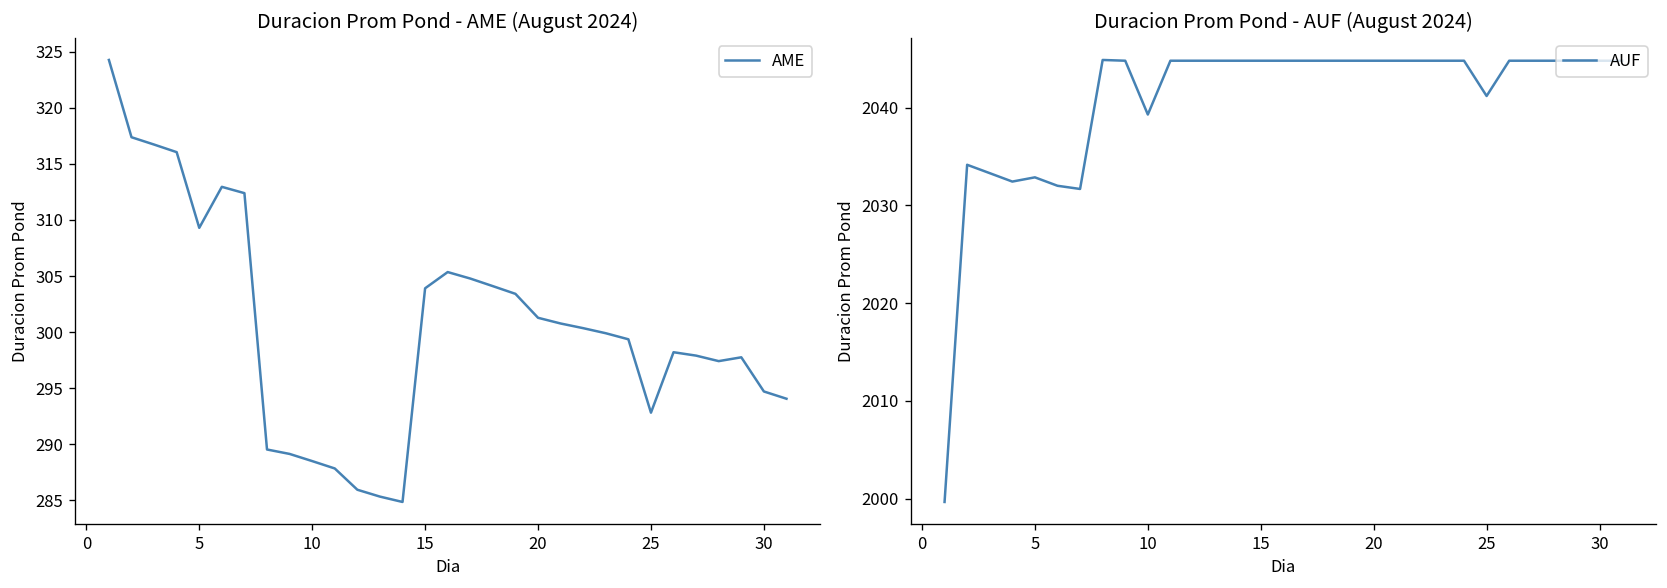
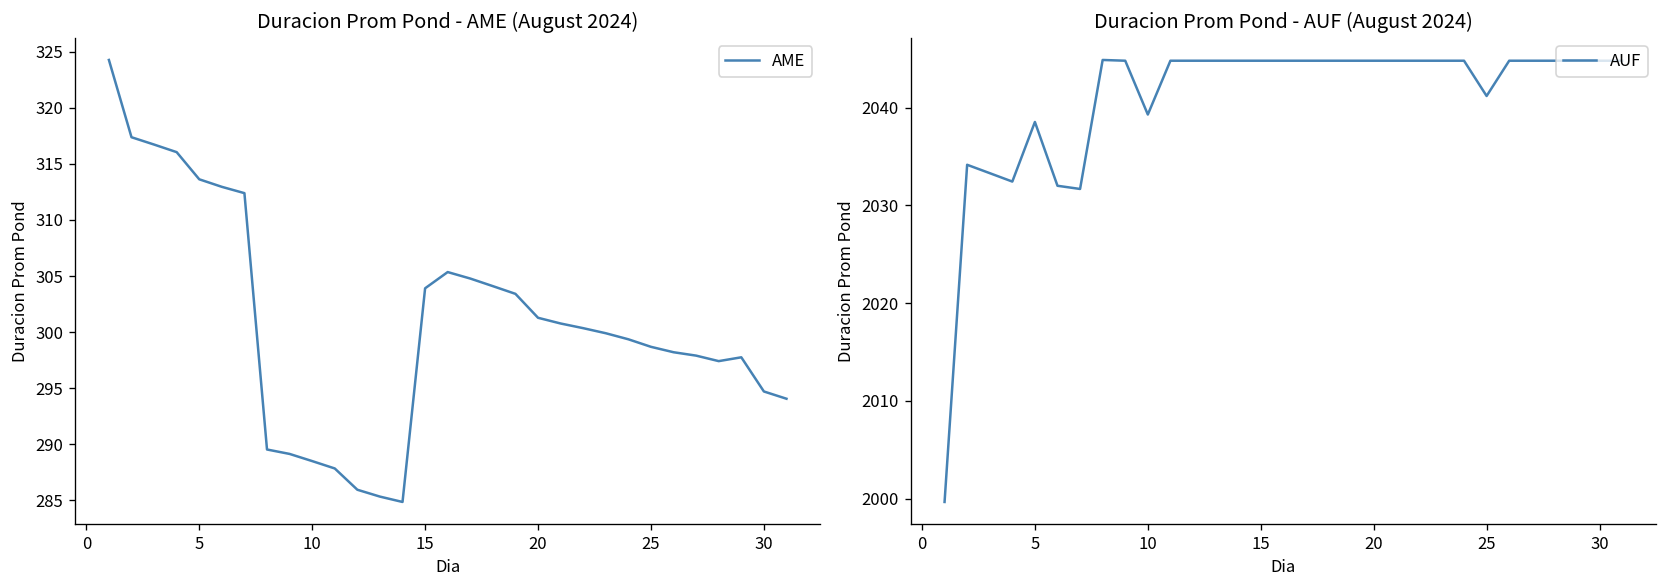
Duracion Prom Pond - AME (August 2024), 5: 309 -> 314
Duracion Prom Pond - AME (August 2024), 25: 293 -> 299
Duracion Prom Pond - AUF (August 2024), 5: 2033 -> 2039
